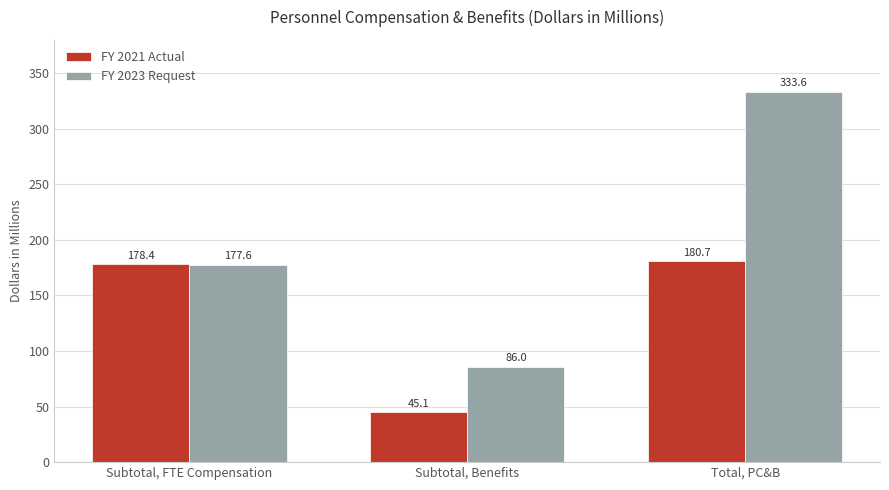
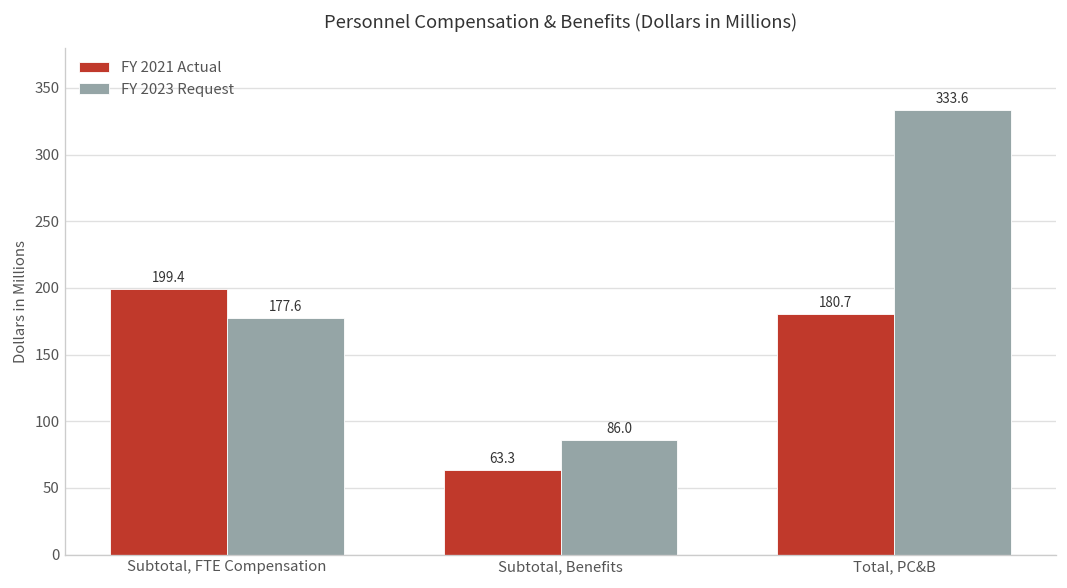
FY 2021 Actual, Subtotal, FTE Compensation: 178.4 -> 199.4
FY 2021 Actual, Subtotal, Benefits: 45.1 -> 63.3
